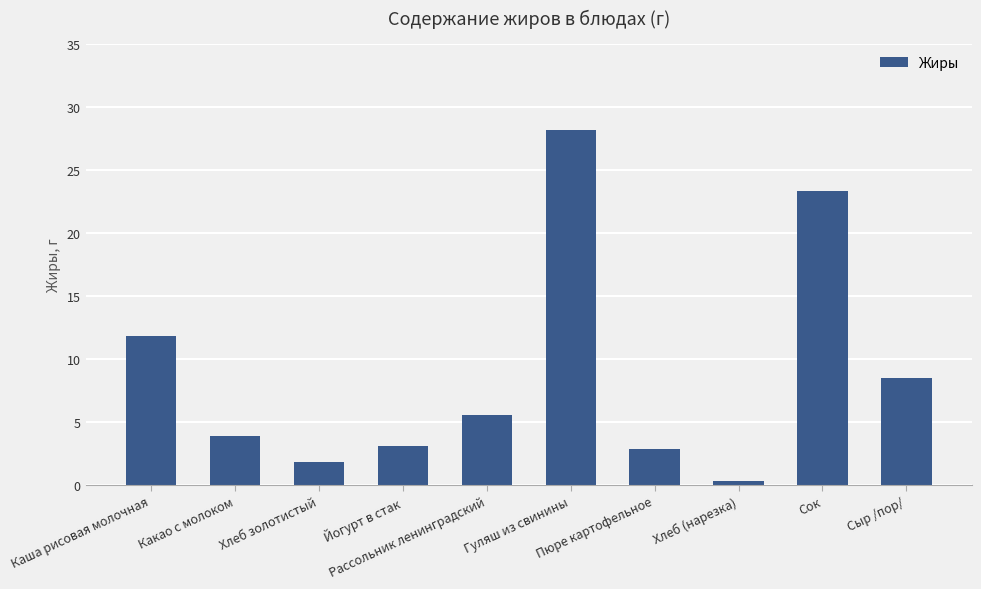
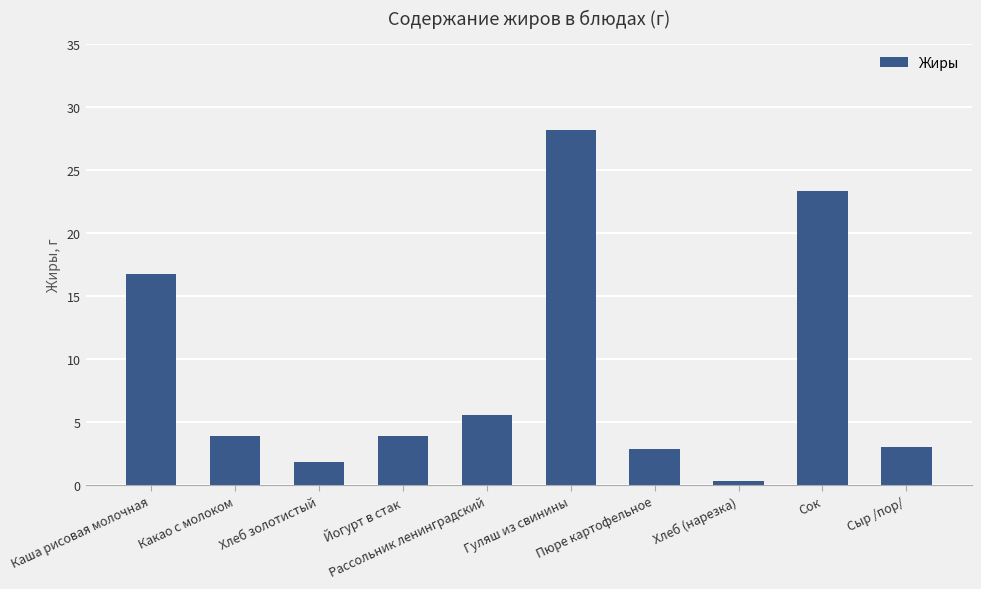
Каша рисовая молочная: 11.8 -> 16.8
Йогурт в стак: 3.1 -> 3.9
Сыр /пор/: 8.5 -> 3.0
